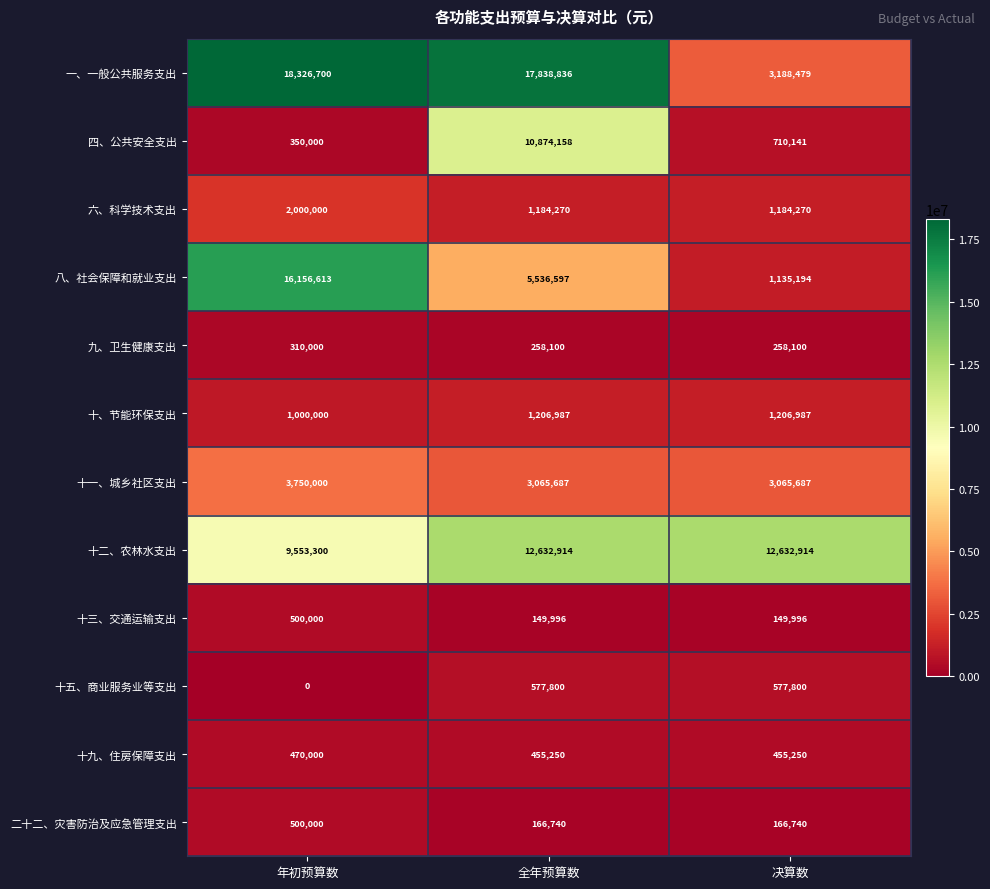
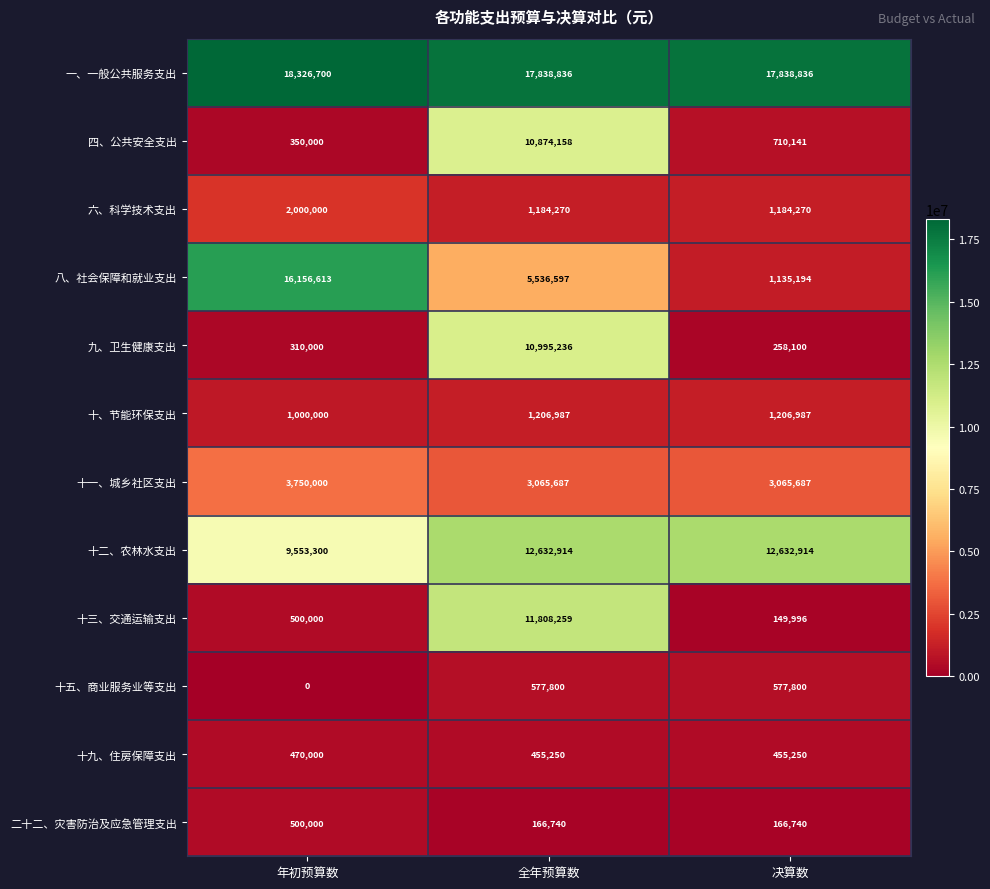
一、一般公共服务支出, 决算数: 3,188,479 -> 17,838,836
九、卫生健康支出, 全年预算数: 258,100 -> 10,995,236
十三、交通运输支出, 全年预算数: 149,996 -> 11,808,259
